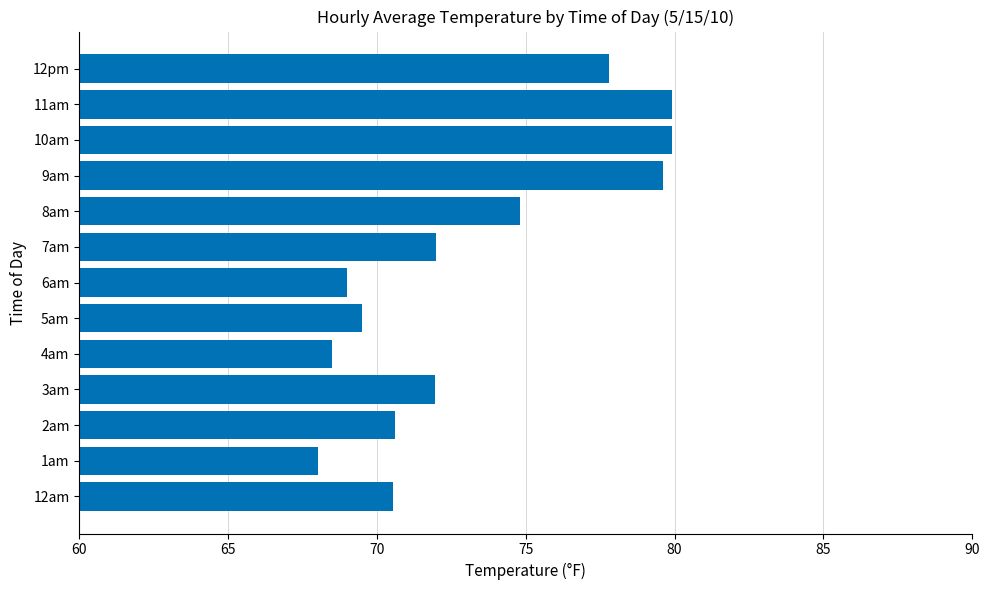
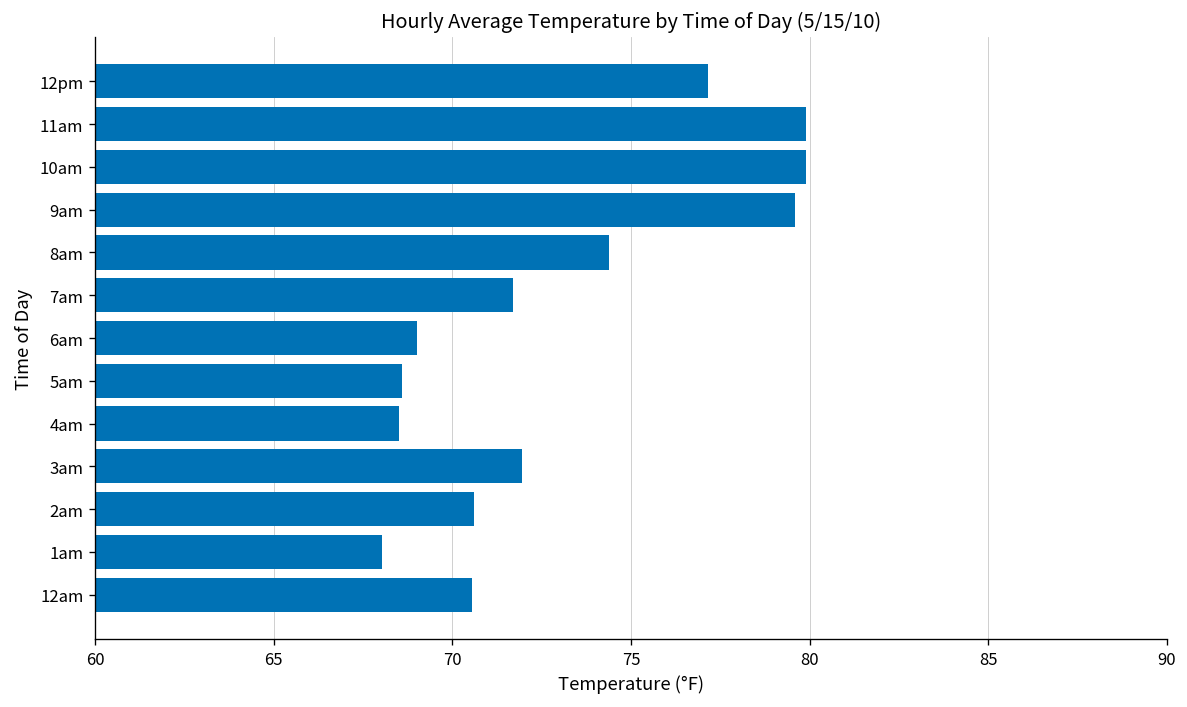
12pm: 77.8 -> 77.2
8am: 74.8 -> 74.4
7am: 72.0 -> 71.7
5am: 69.5 -> 68.6
